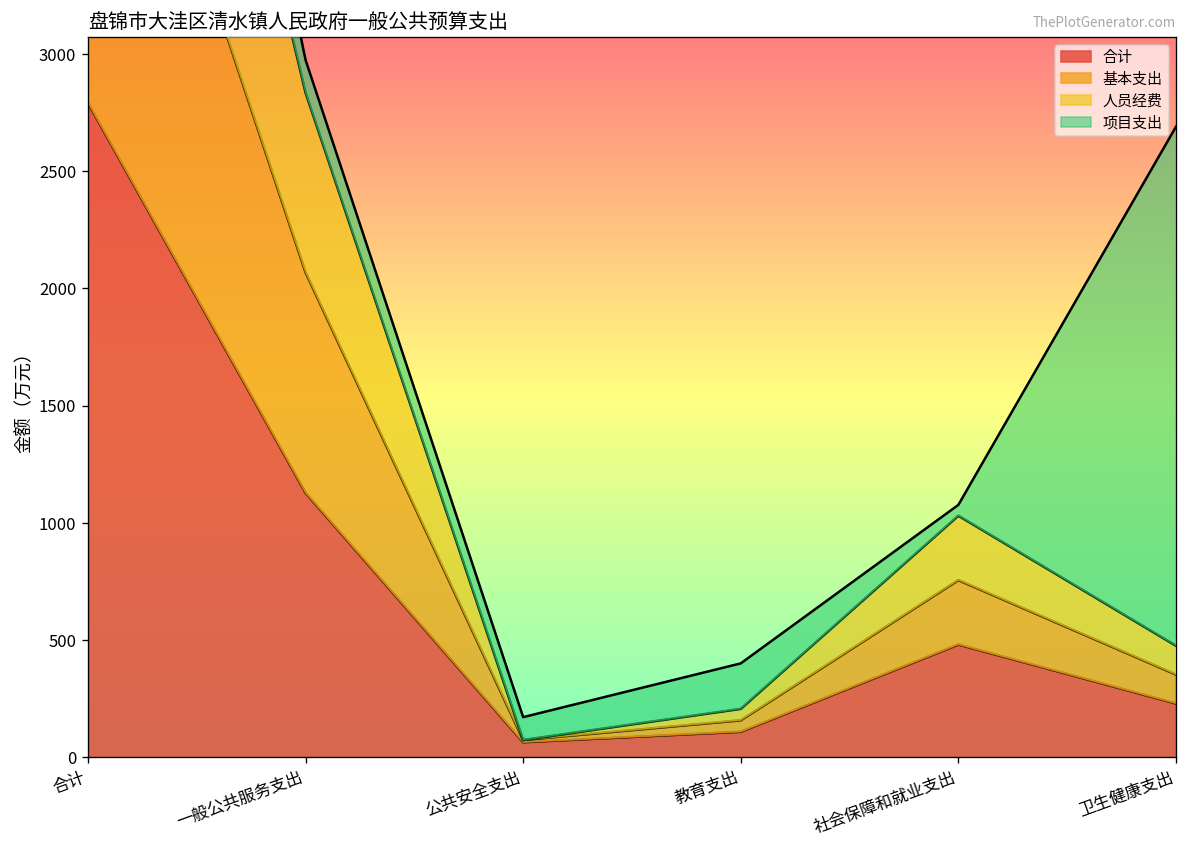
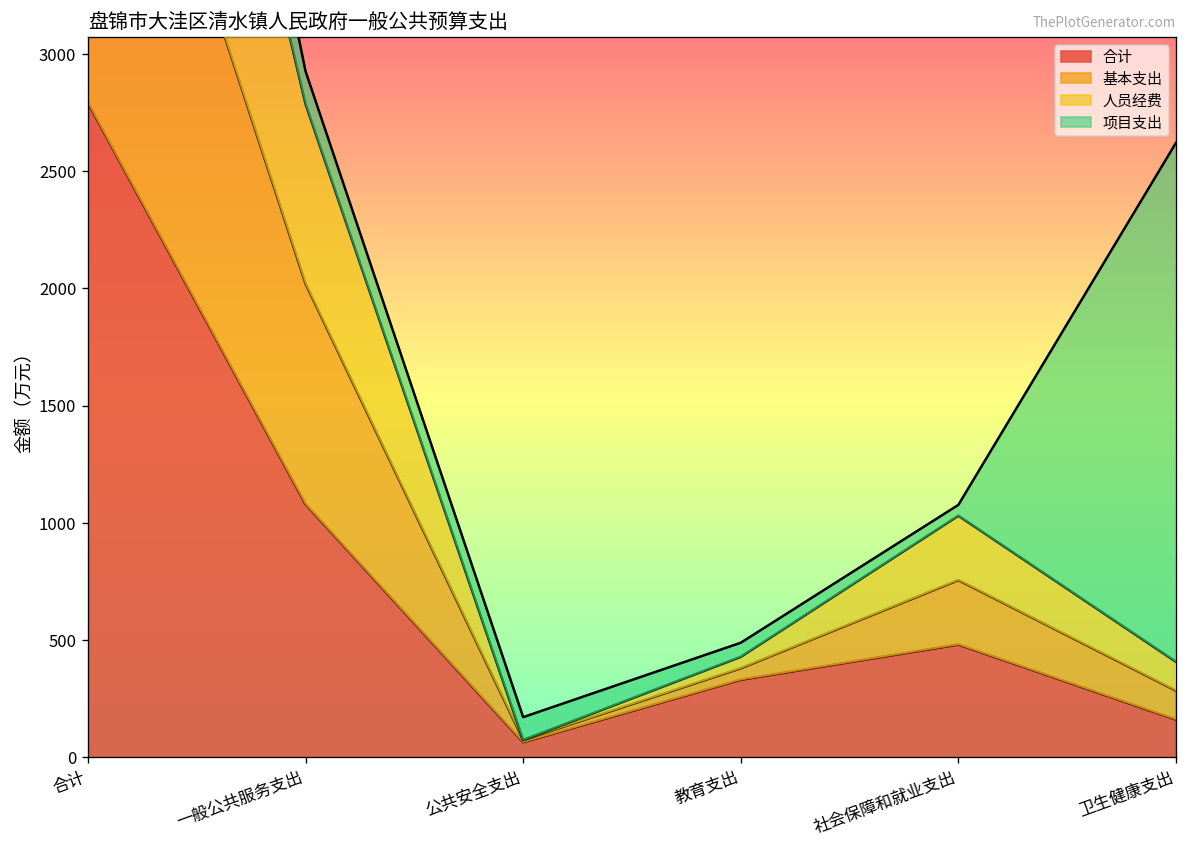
合计, 一般公共服务支出: 1130 -> 1080
合计, 教育支出: 110 -> 330
项目支出, 教育支出: 190 -> 60
合计, 卫生健康支出: 230 -> 160
